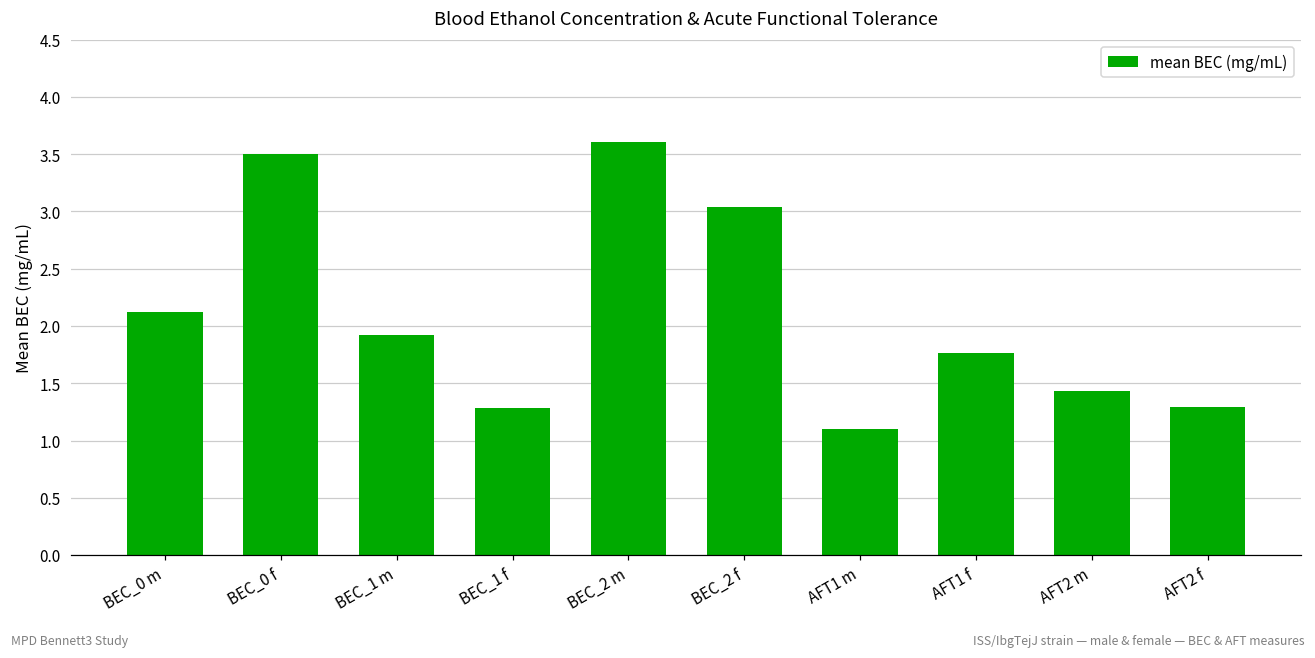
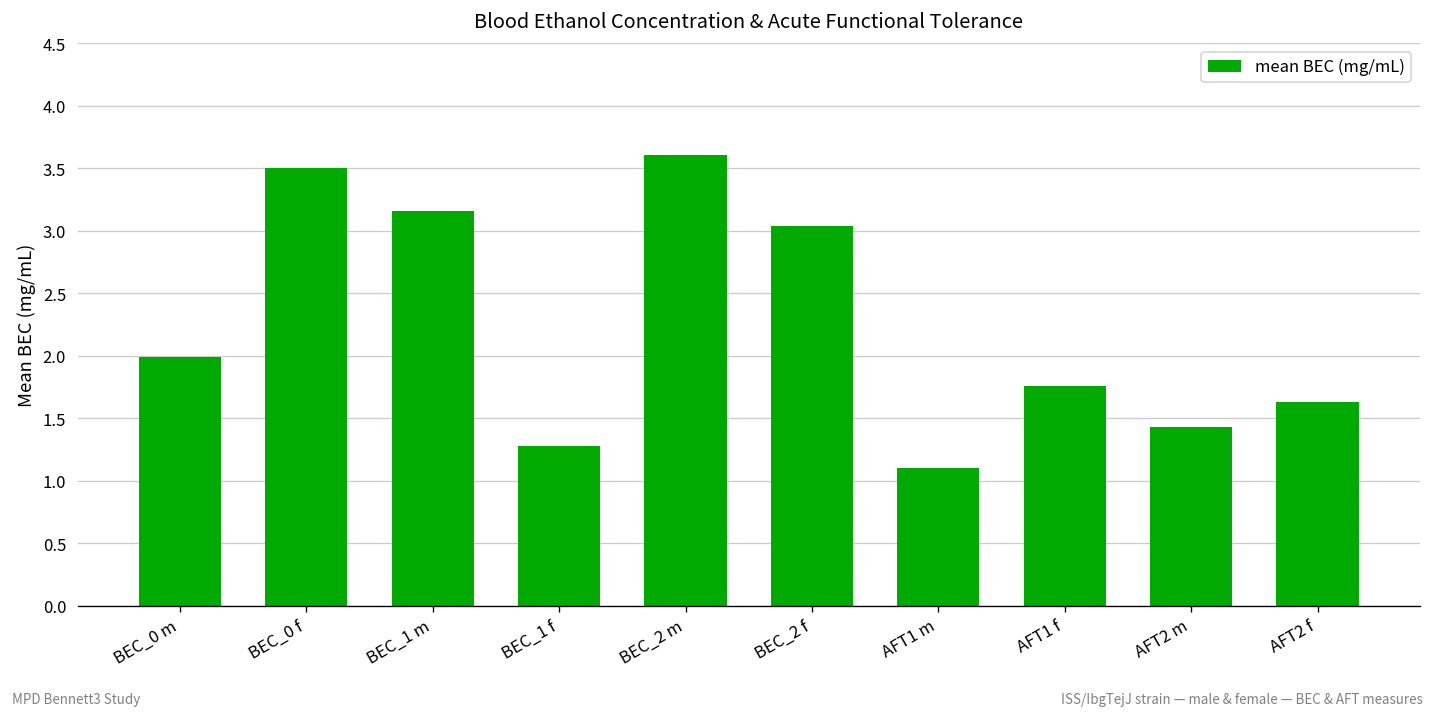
BEC_0 m: 2.12 -> 1.99
BEC_1 m: 1.92 -> 3.16
AFT2 f: 1.29 -> 1.63
